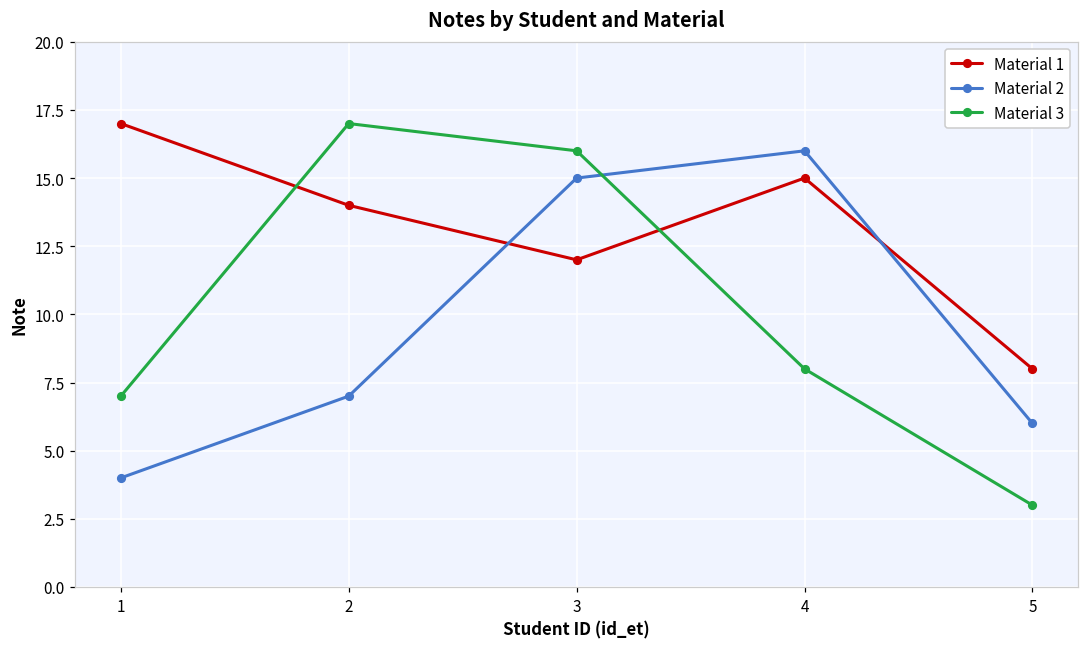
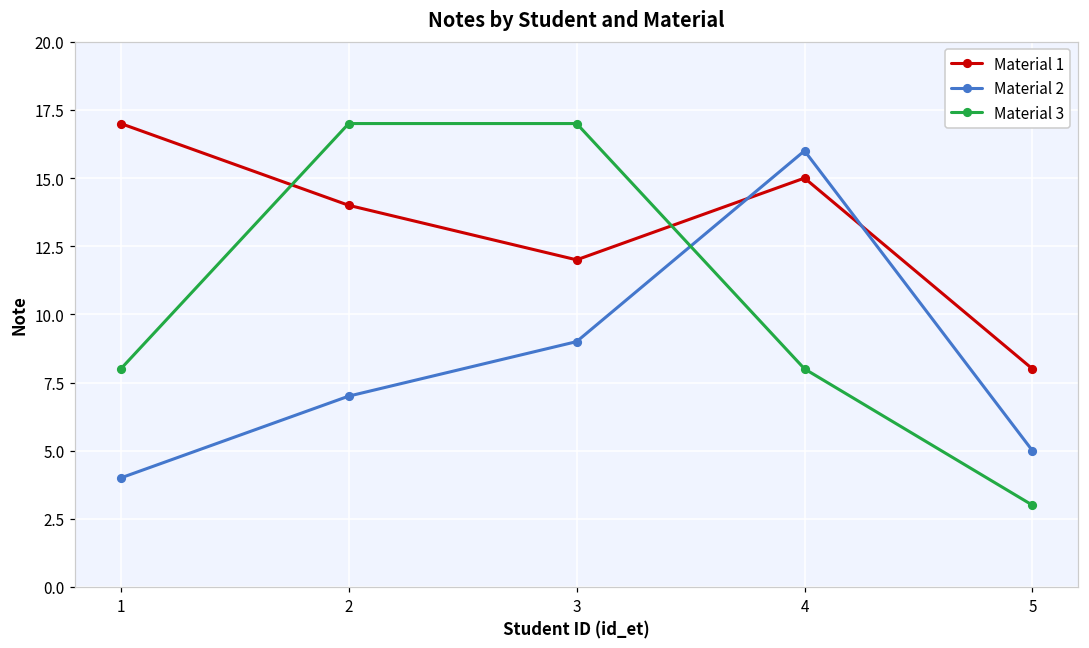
Material 3, 1: 7 -> 8
Material 2, 3: 15 -> 9
Material 3, 3: 16 -> 17
Material 2, 5: 6 -> 5
